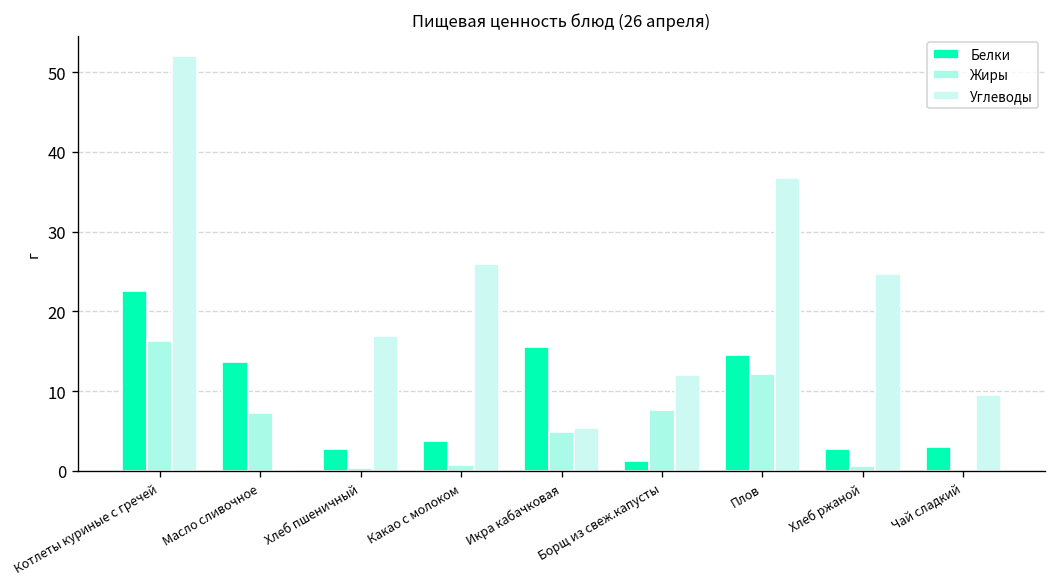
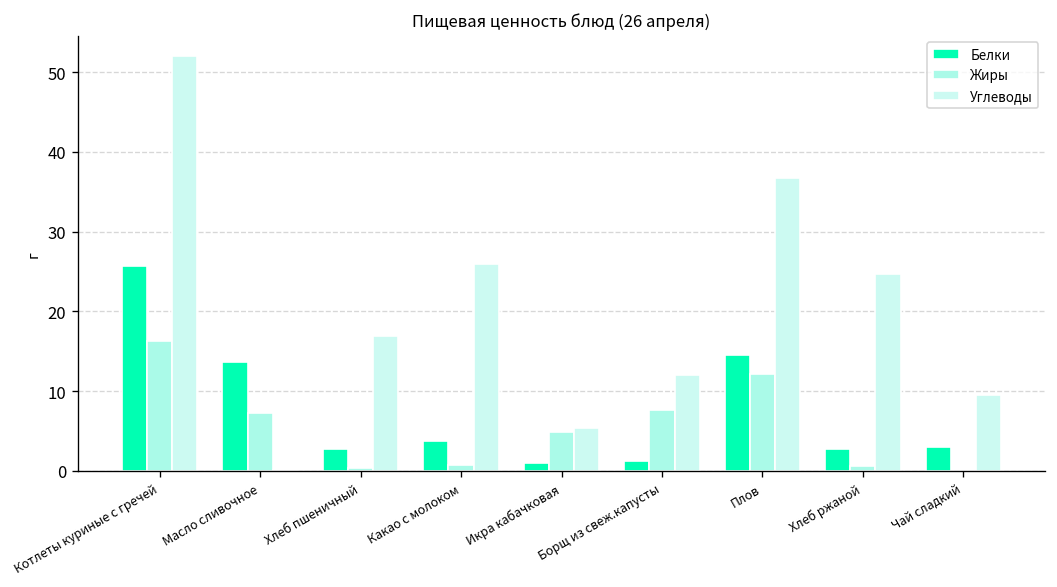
Белки, Котлеты куриные с гречей: 23 -> 26
Белки, Икра кабачковая: 16 -> 1
